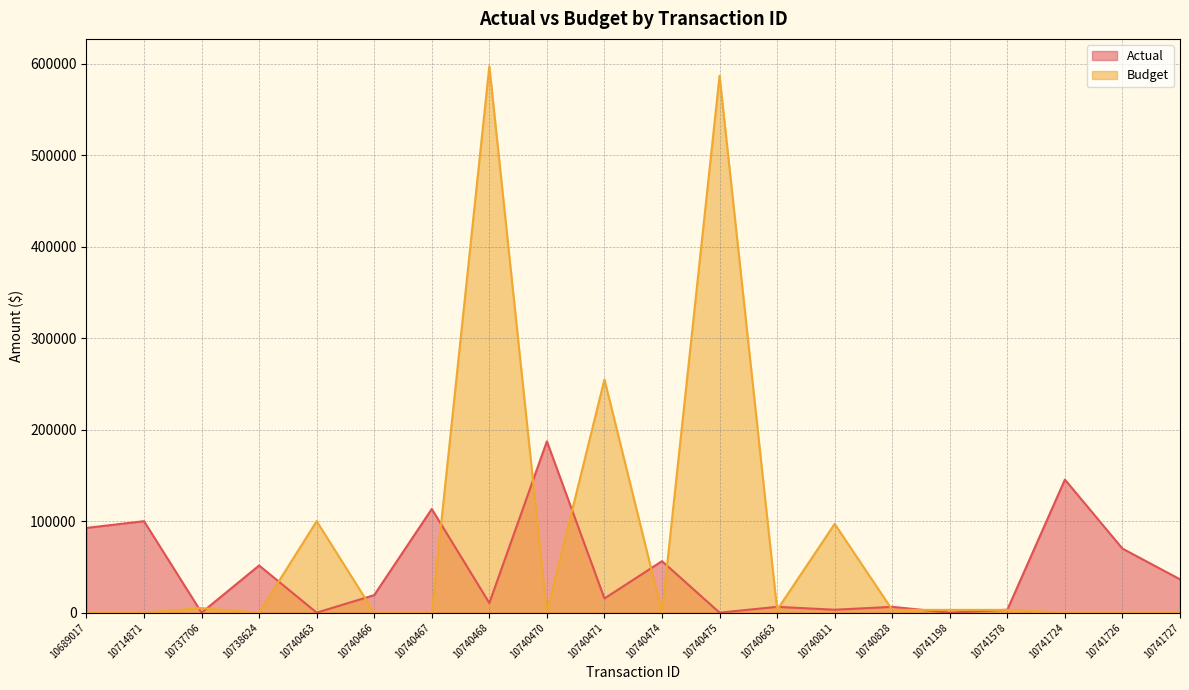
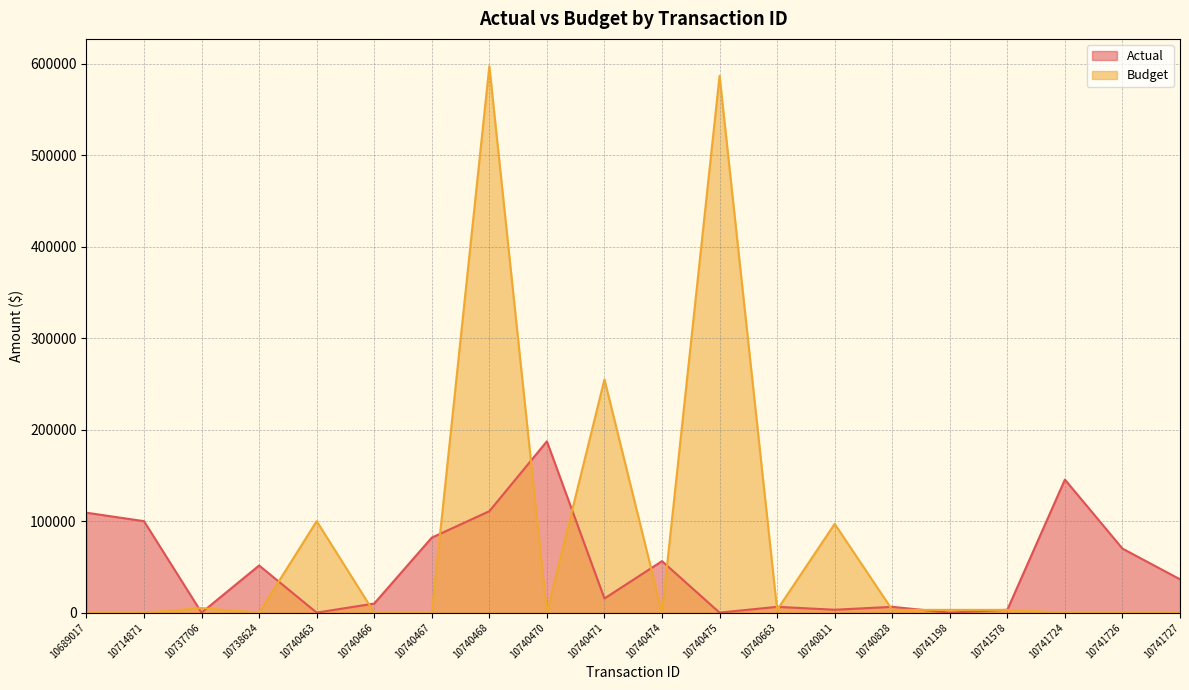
Actual, 10689017: 90000 -> 110000
Actual, 10740466: 20000 -> 10000
Actual, 10740467: 110000 -> 80000
Actual, 10740468: 10000 -> 110000
